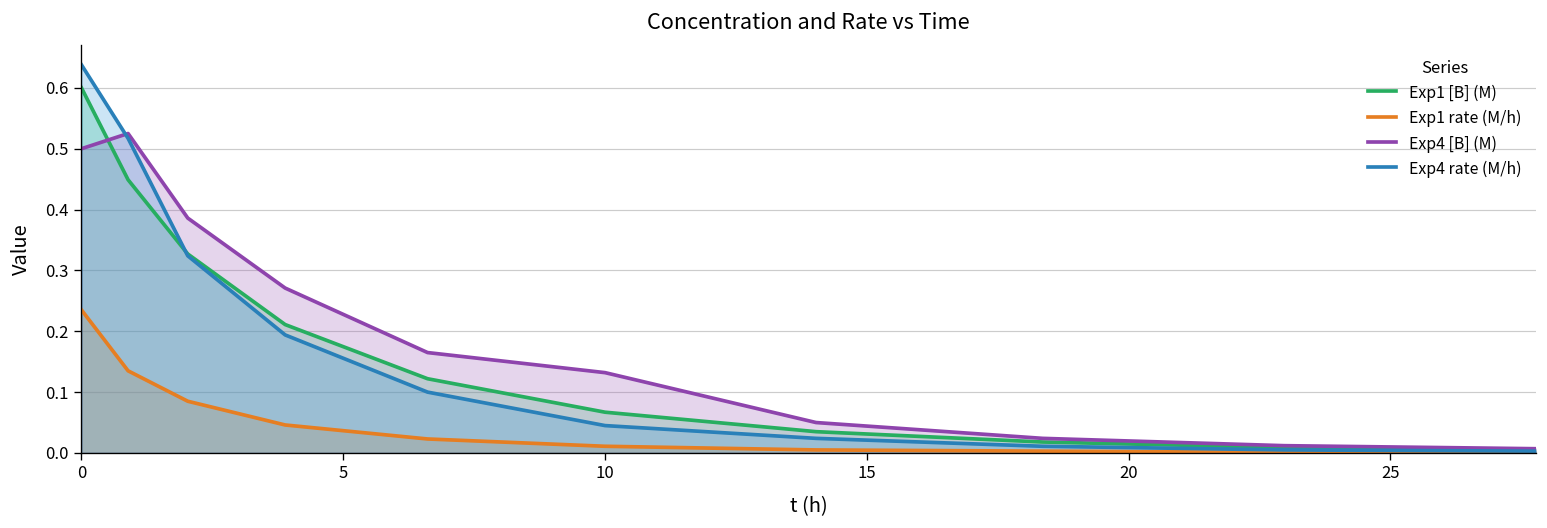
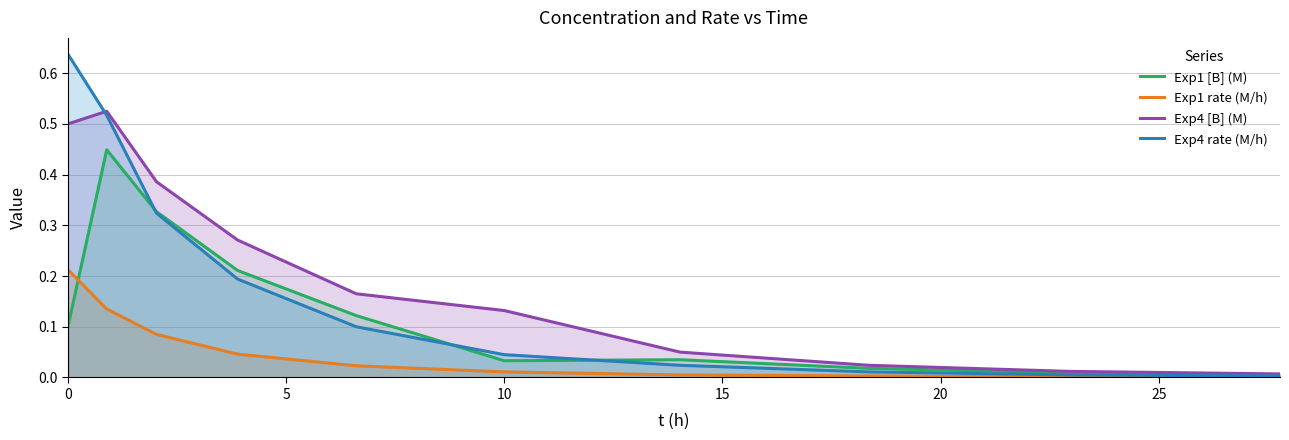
Exp1 [B] (M), 0: 0.6 -> 0.1
Exp1 rate (M/h), 0: 0.24 -> 0.21
Exp1 [B] (M), 10: 0.07 -> 0.03
